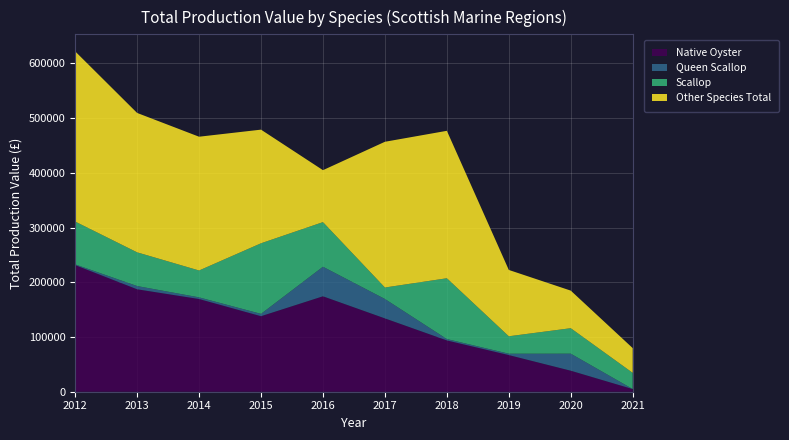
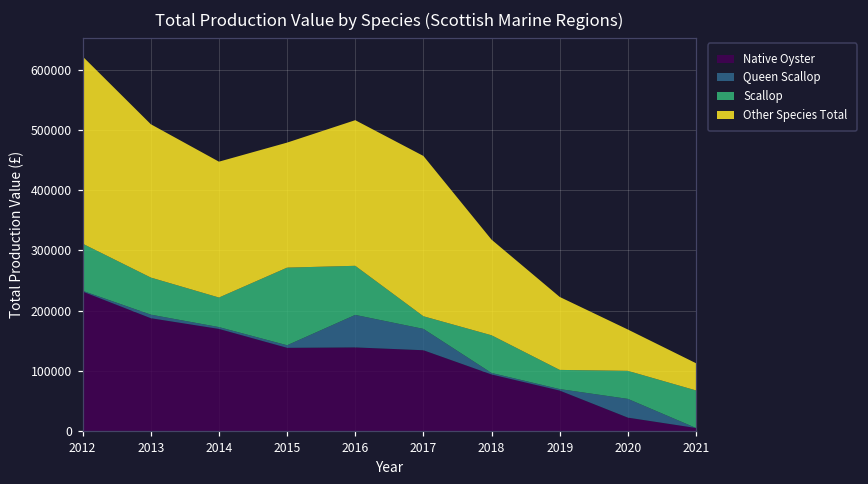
Other Species Total, 2014: 240000 -> 230000
Native Oyster, 2016: 170000 -> 140000
Other Species Total, 2016: 90000 -> 240000
Scallop, 2018: 110000 -> 60000
Other Species Total, 2018: 270000 -> 160000
Native Oyster, 2020: 40000 -> 20000
Scallop, 2021: 30000 -> 60000
